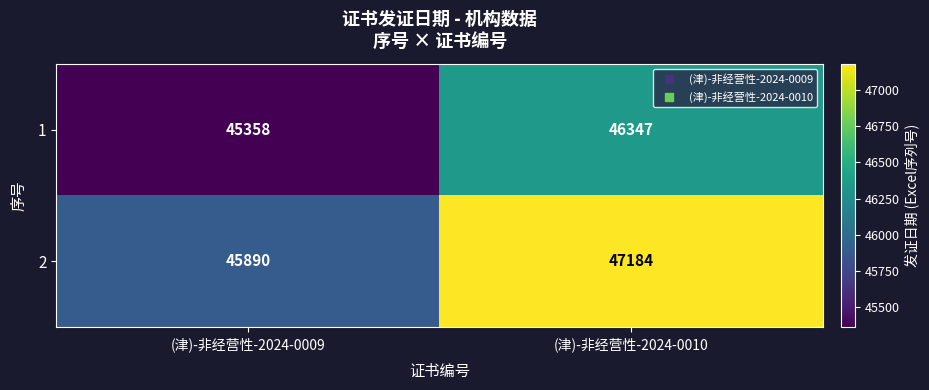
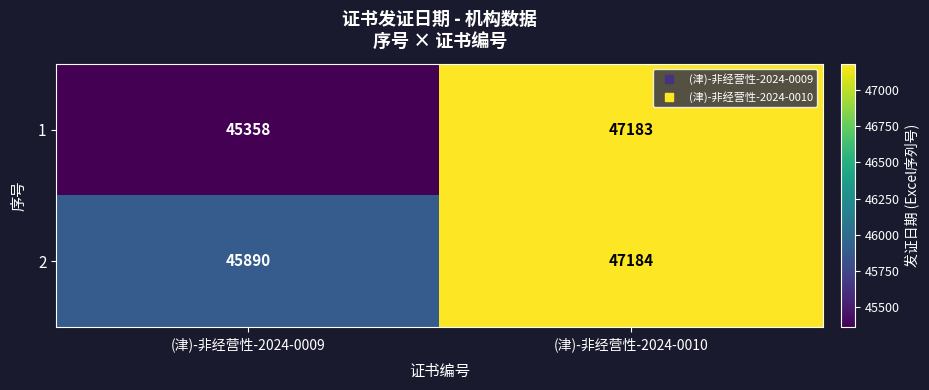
1, (津)-非经营性-2024-0010: 46347 -> 47183
